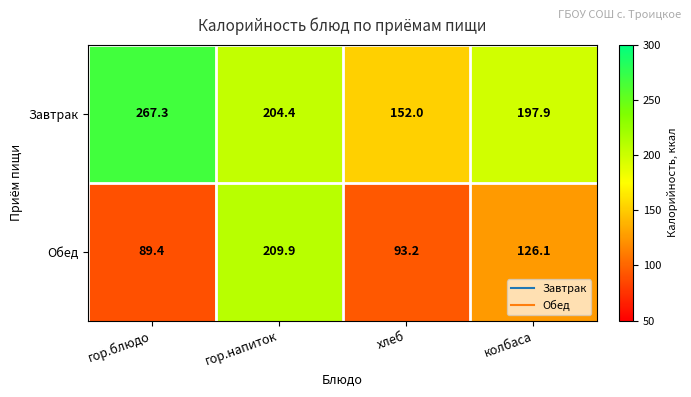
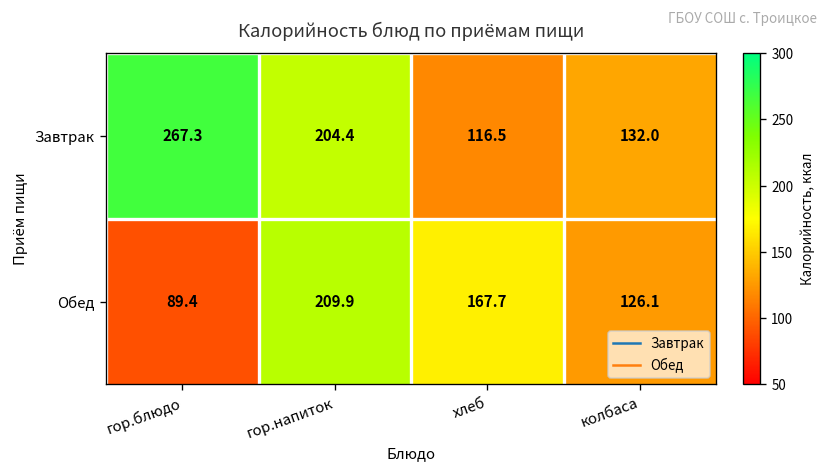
Завтрак, хлеб: 152.0 -> 116.5
Завтрак, колбаса: 197.9 -> 132.0
Обед, хлеб: 93.2 -> 167.7
